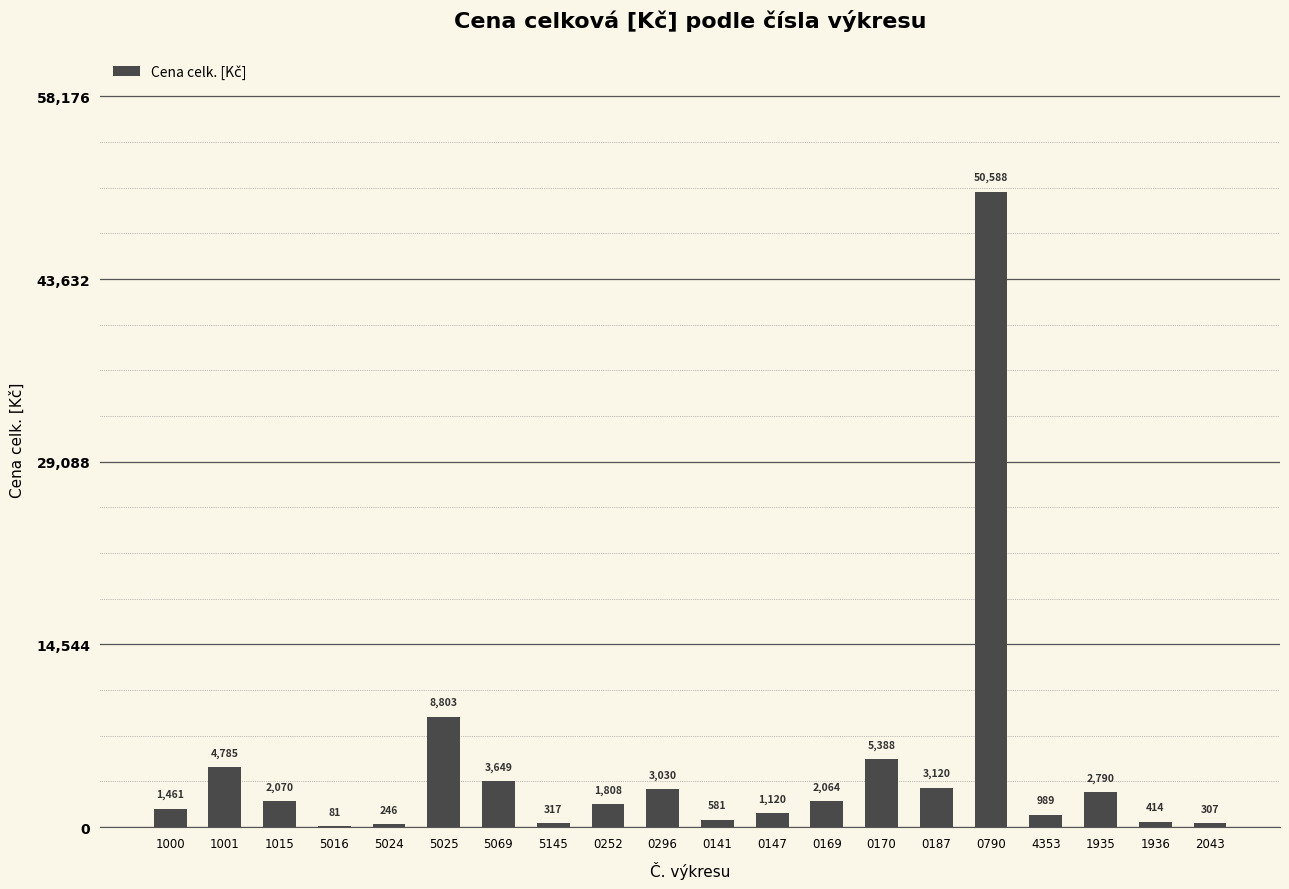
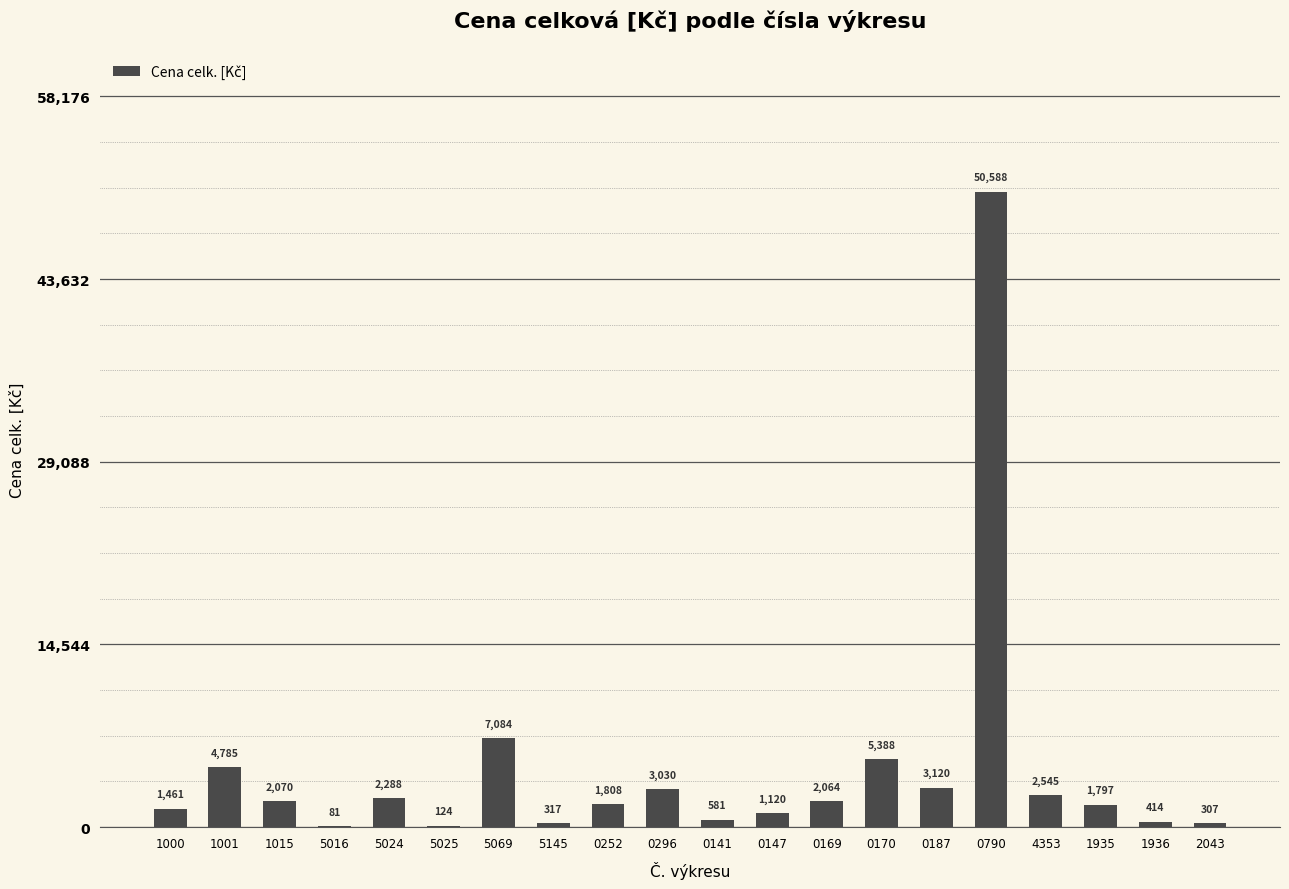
5024: 246 -> 2,288
5025: 8,803 -> 124
5069: 3,649 -> 7,084
4353: 989 -> 2,545
1935: 2,790 -> 1,797
